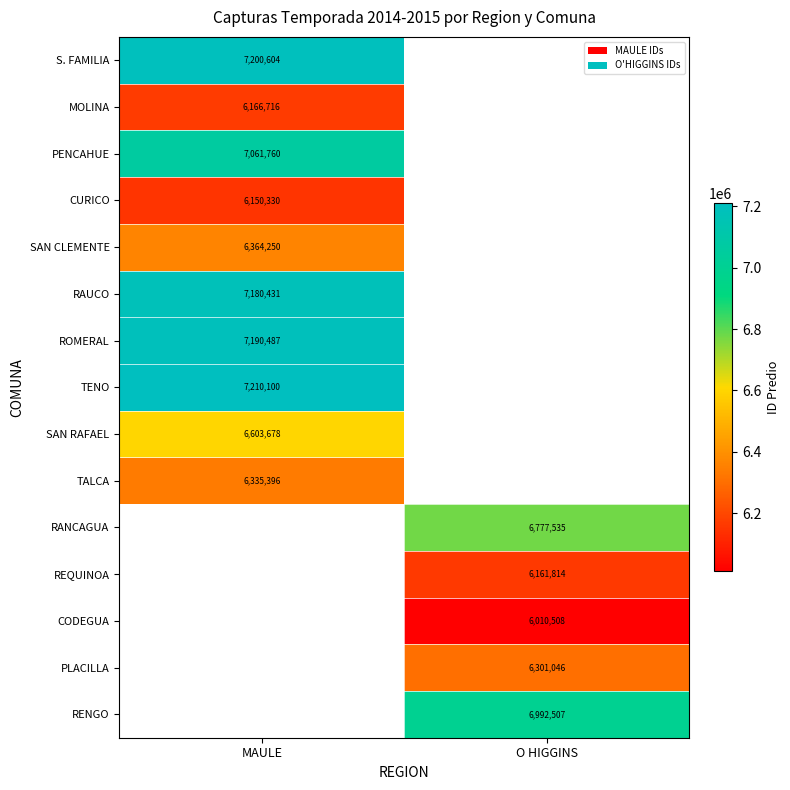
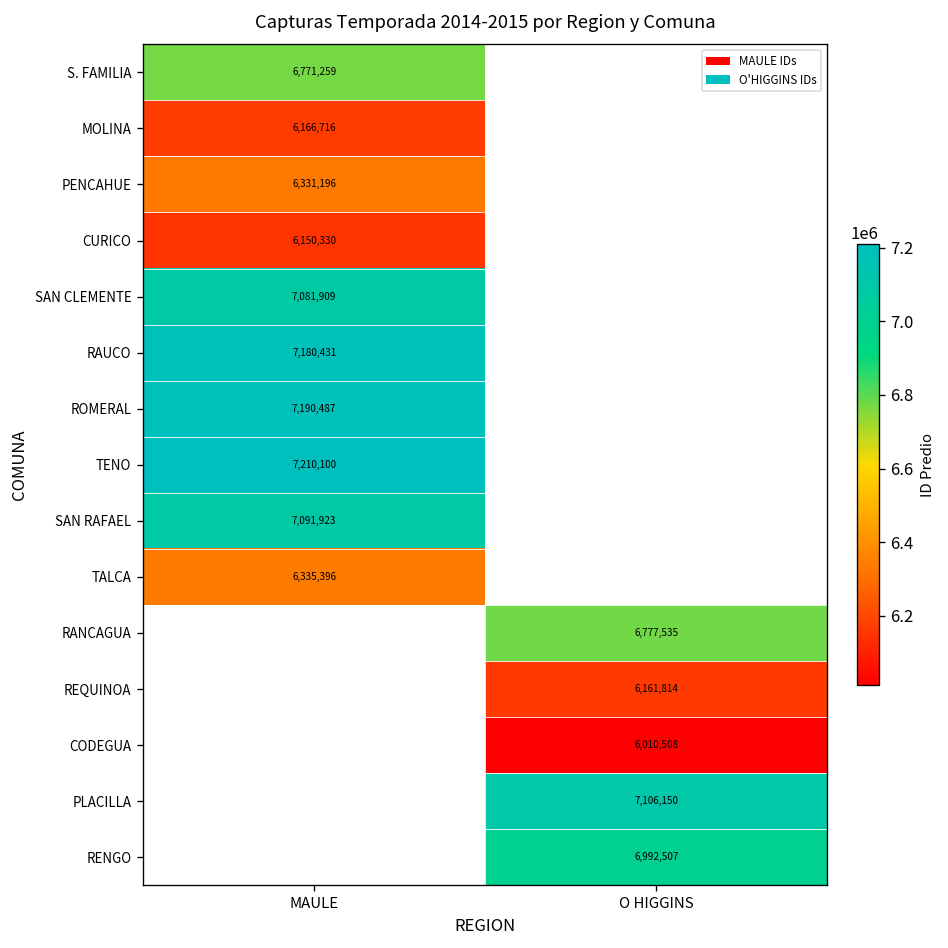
S. FAMILIA, MAULE: 7,200,604 -> 6,771,259
PENCAHUE, MAULE: 7,061,760 -> 6,331,196
SAN CLEMENTE, MAULE: 6,364,250 -> 7,081,909
SAN RAFAEL, MAULE: 6,603,678 -> 7,091,923
PLACILLA, O HIGGINS: 6,301,046 -> 7,106,150
